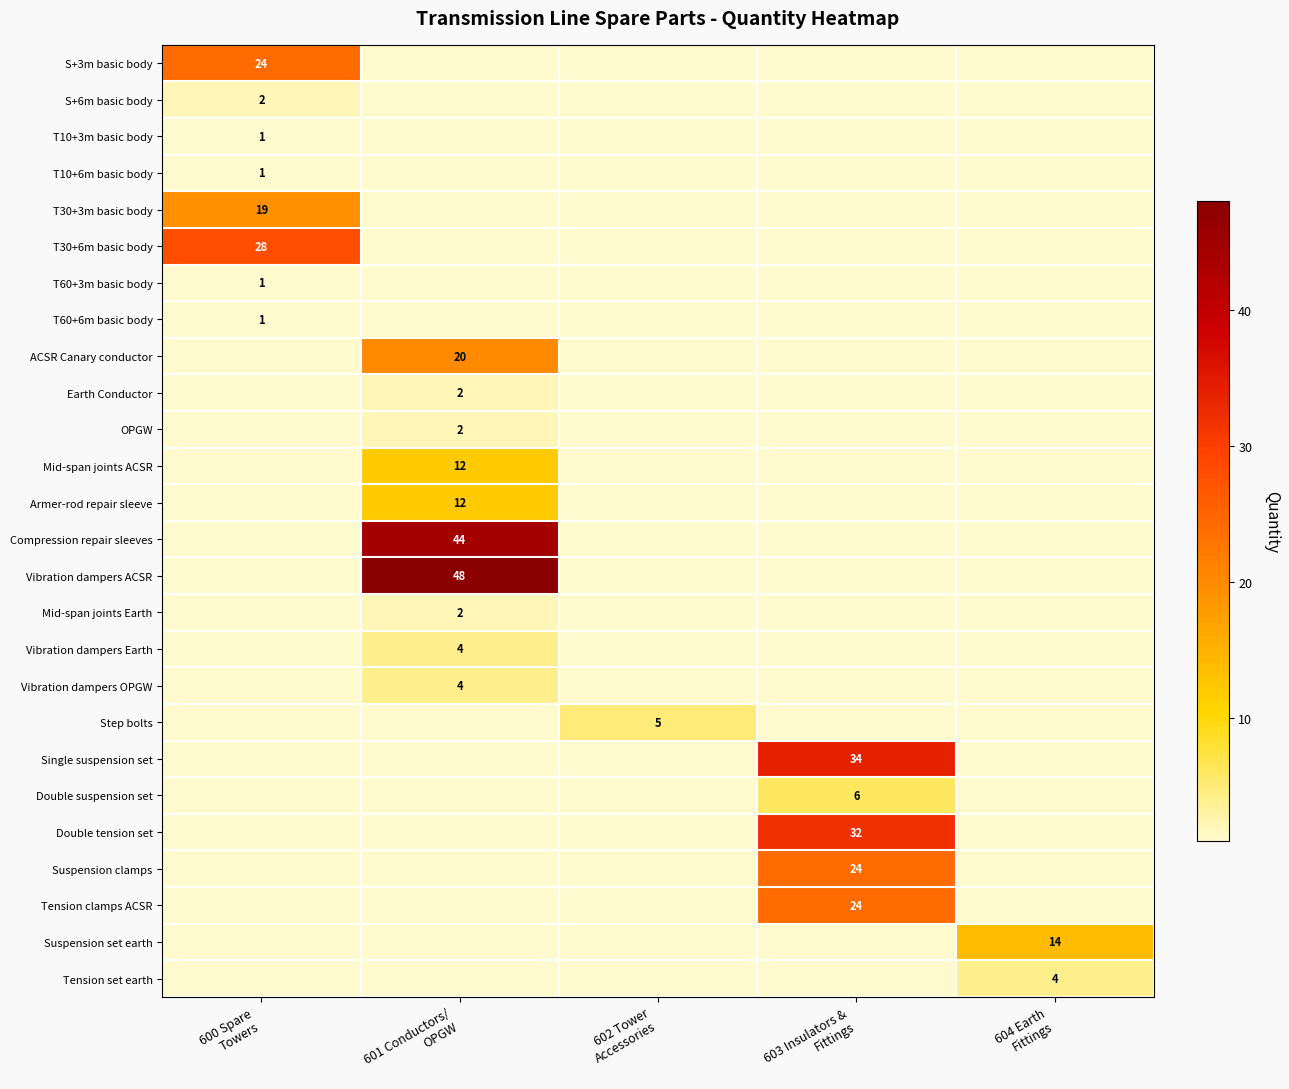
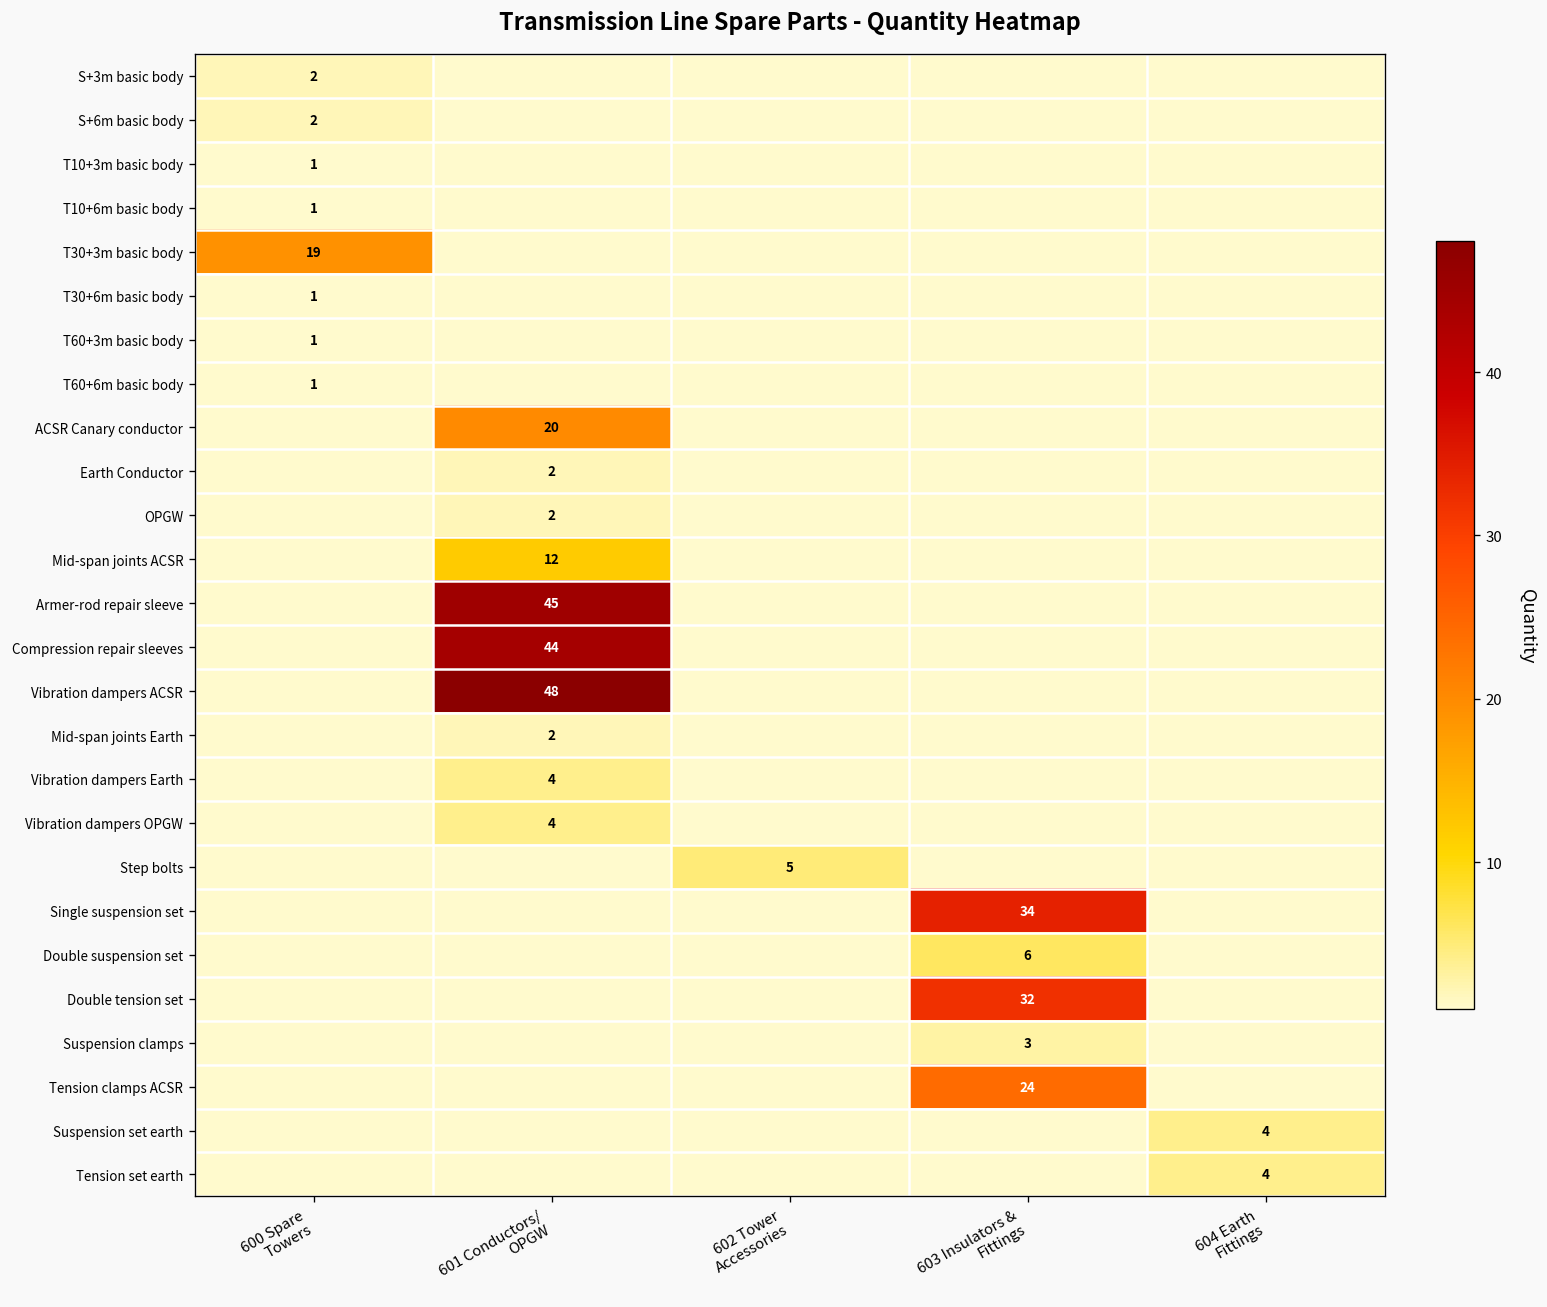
S+3m basic body, 600 Spare Towers: 24 -> 2
T30+6m basic body, 600 Spare Towers: 28 -> 1
Armer-rod repair sleeve, 601 Conductors/ OPGW: 12 -> 45
Suspension clamps, 603 Insulators & Fittings: 24 -> 3
Suspension set earth, 604 Earth Fittings: 14 -> 4
